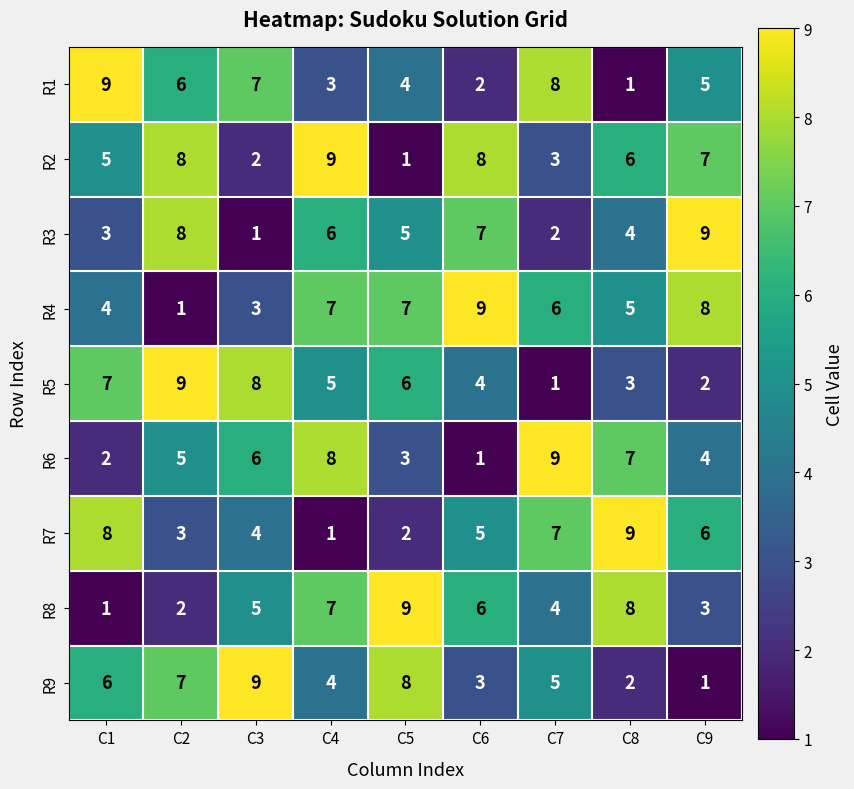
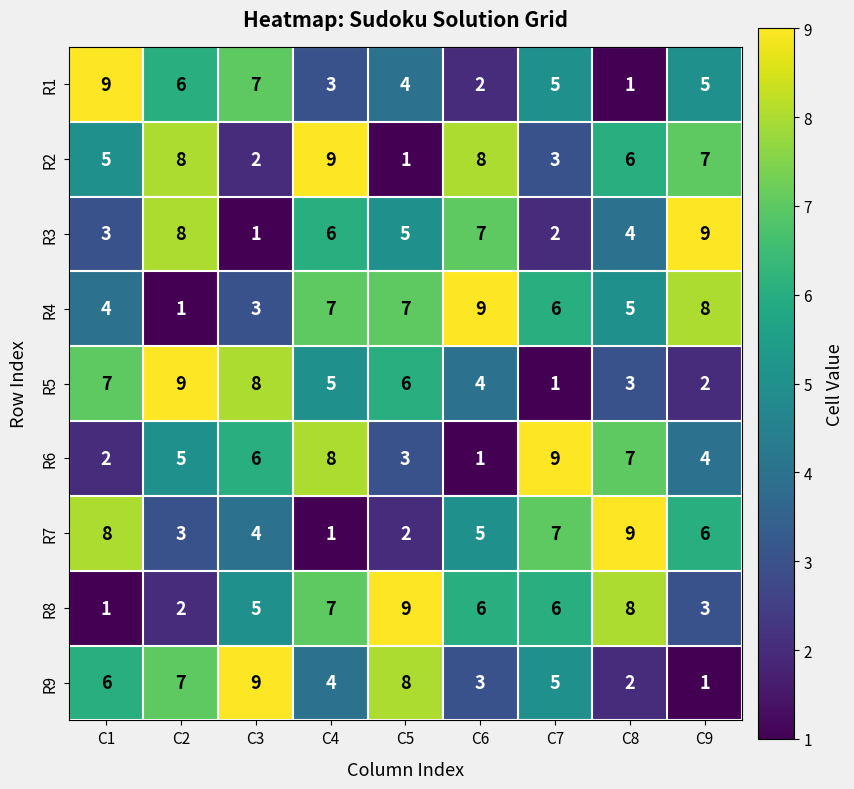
R1, C7: 8 -> 5
R8, C7: 4 -> 6
